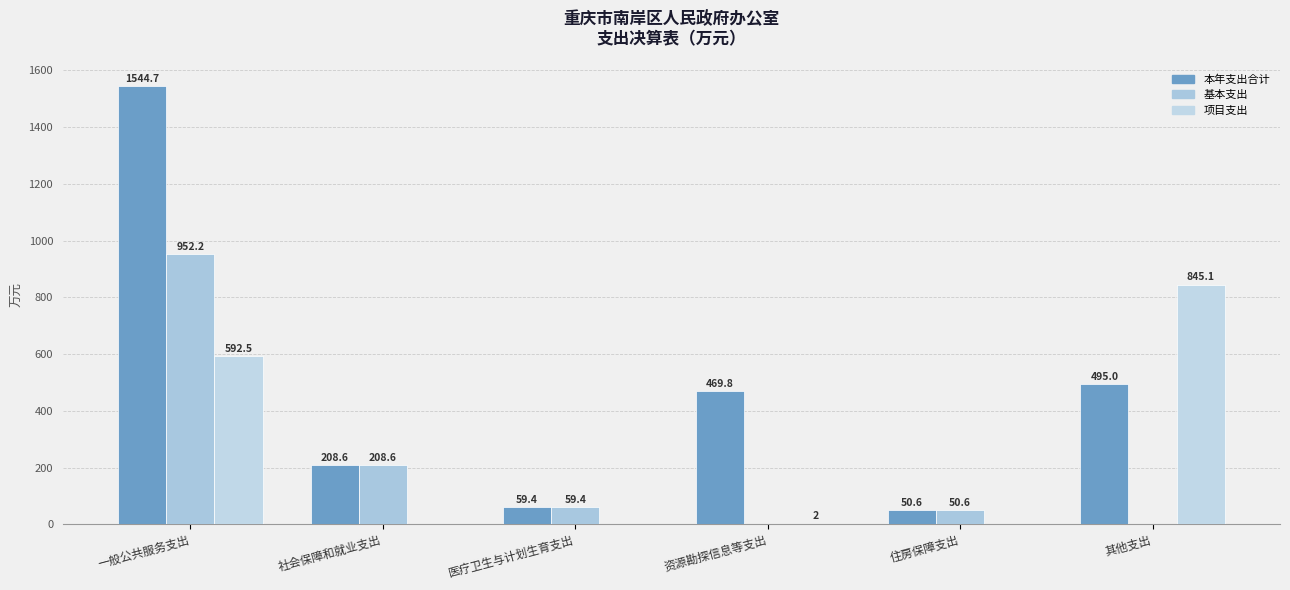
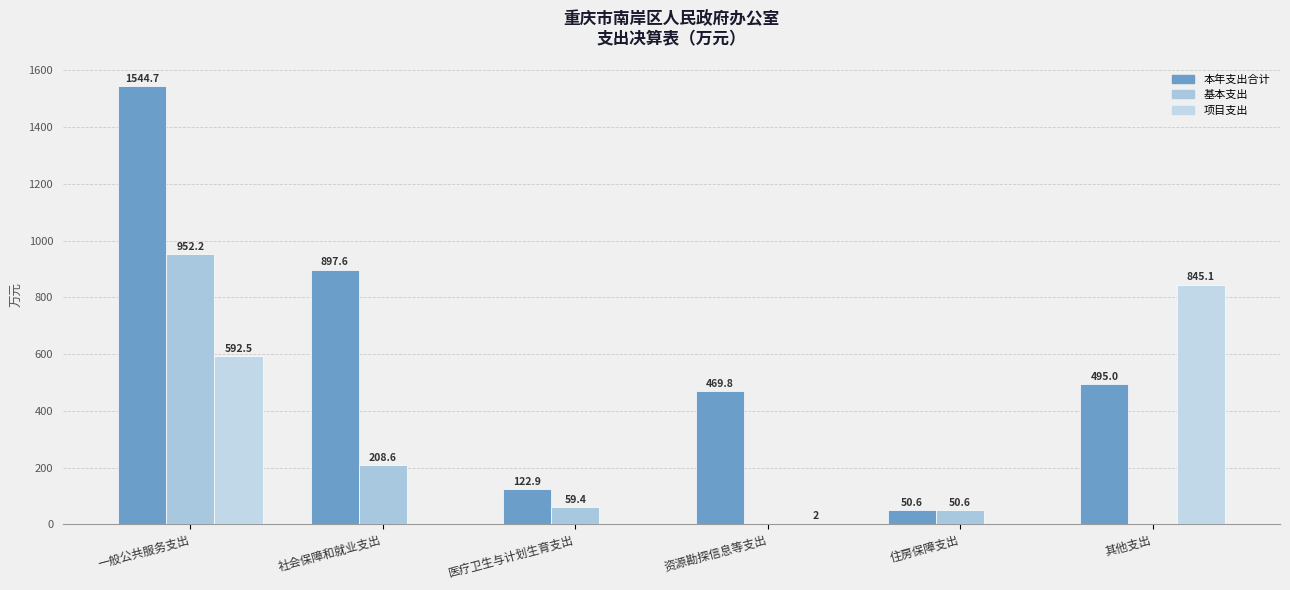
本年支出合计, 社会保障和就业支出: 208.6 -> 897.6
本年支出合计, 医疗卫生与计划生育支出: 59.4 -> 122.9
